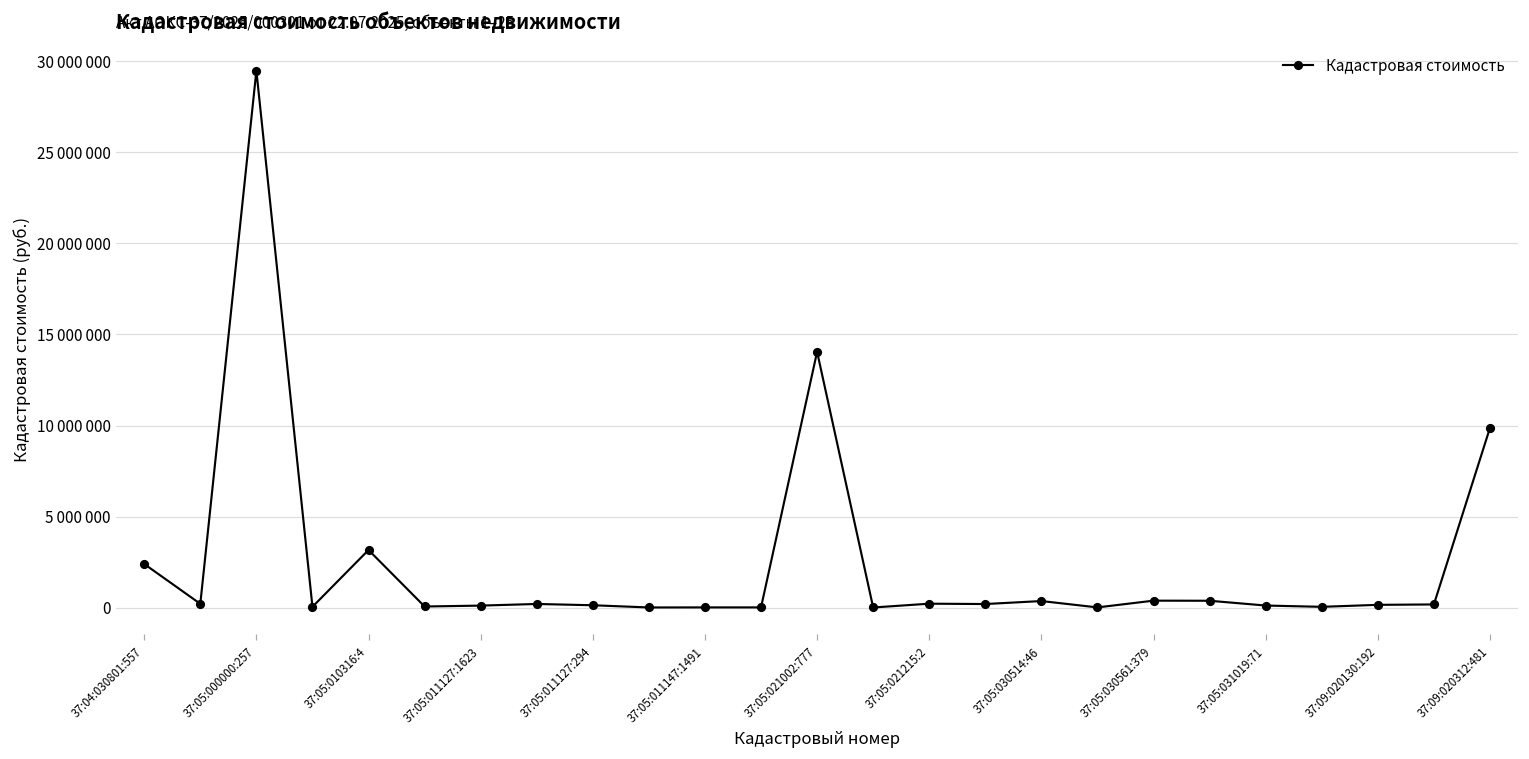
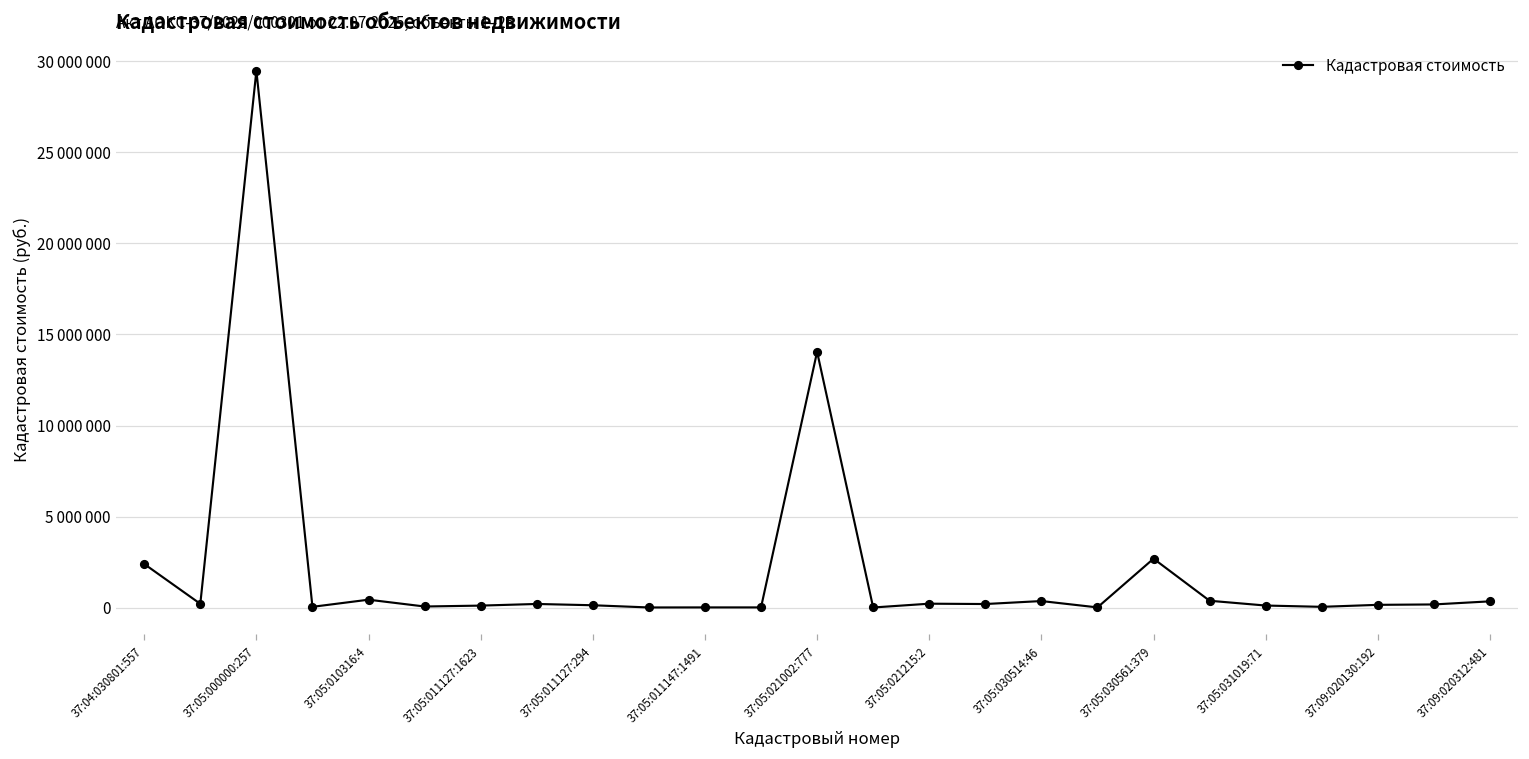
37:05:010316:4: 3200000 -> 400000
37:05:030561:379: 400000 -> 2700000
37:09:020312:481: 9900000 -> 400000
